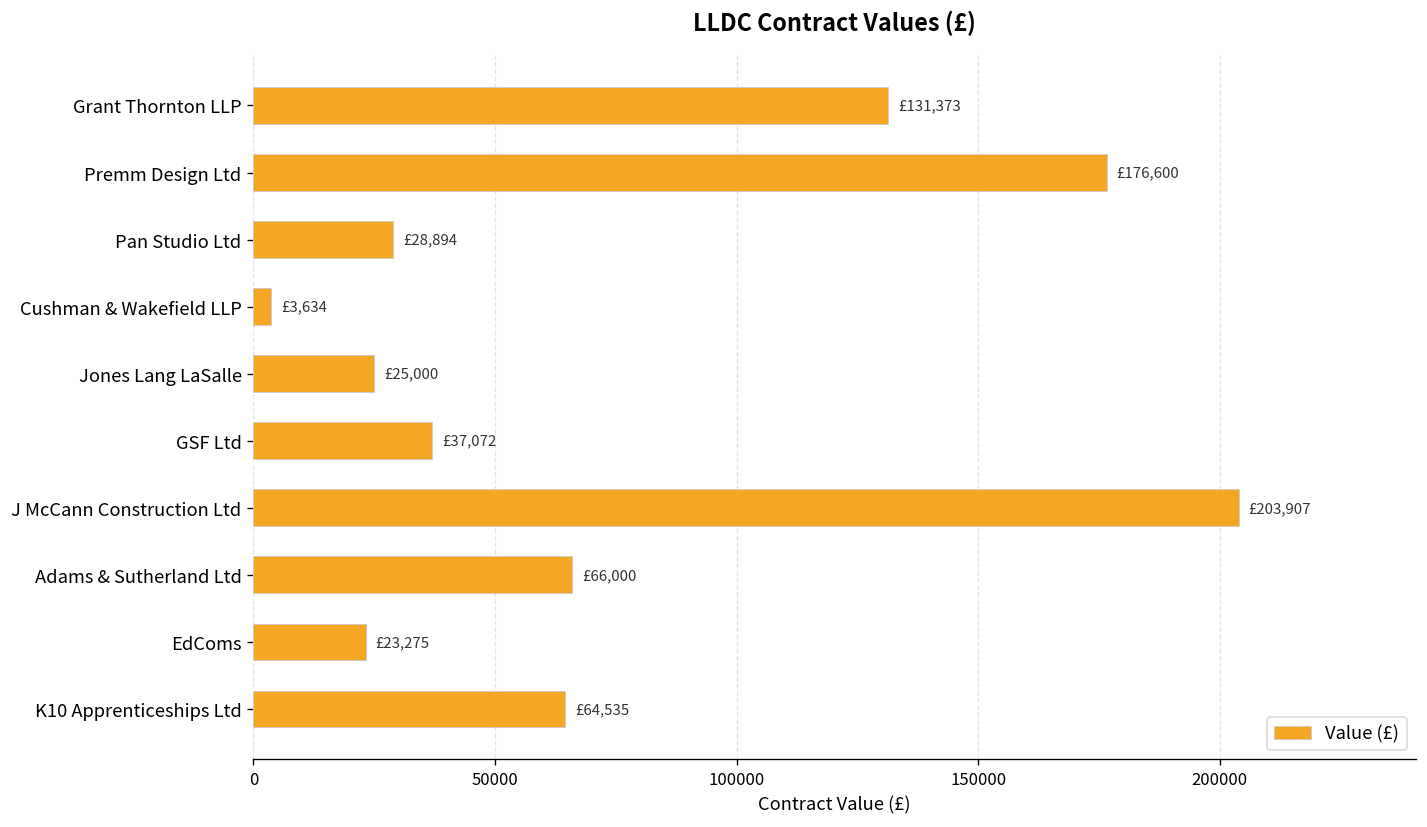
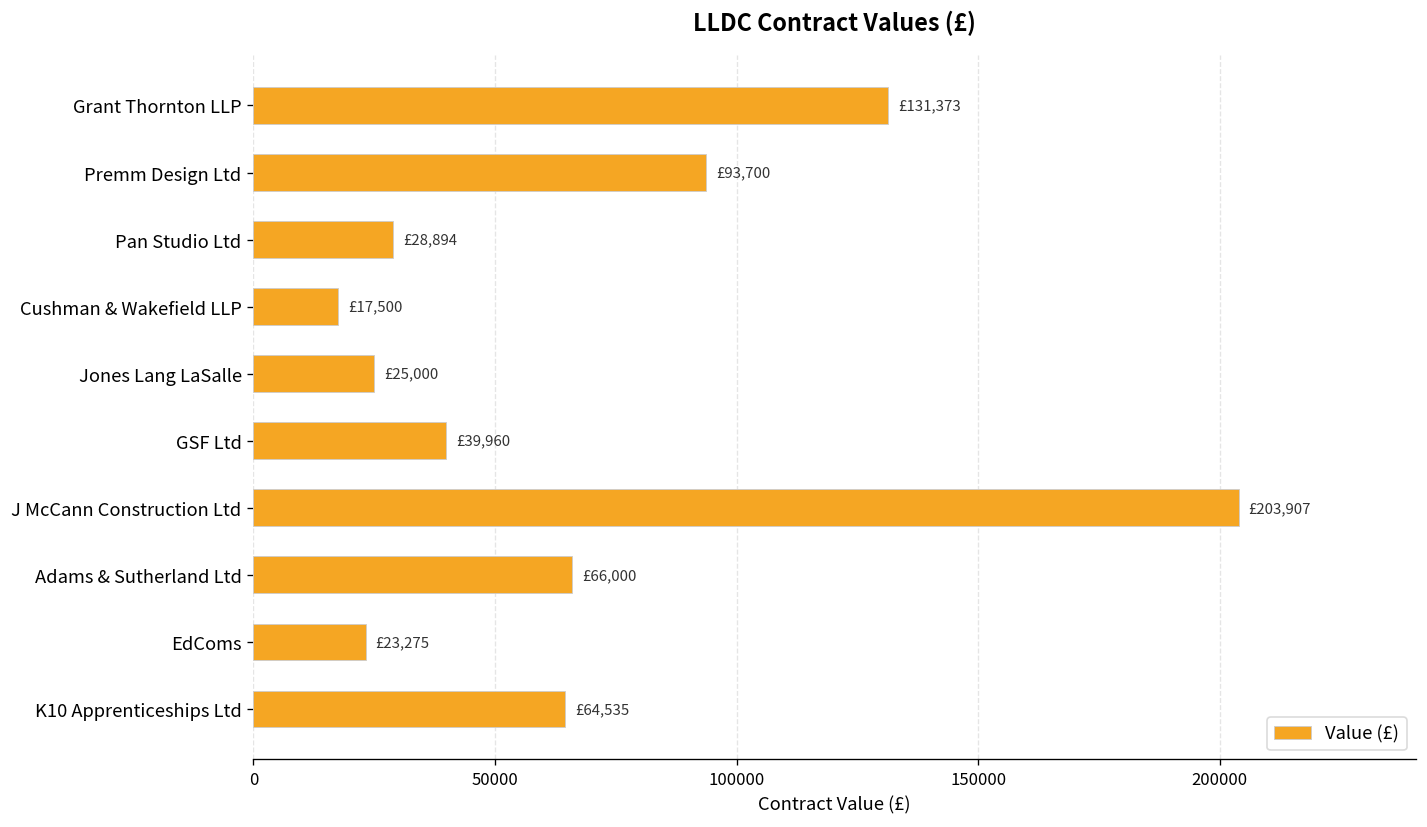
Premm Design Ltd: £176,600 -> £93,700
Cushman & Wakefield LLP: £3,634 -> £17,500
GSF Ltd: £37,072 -> £39,960
